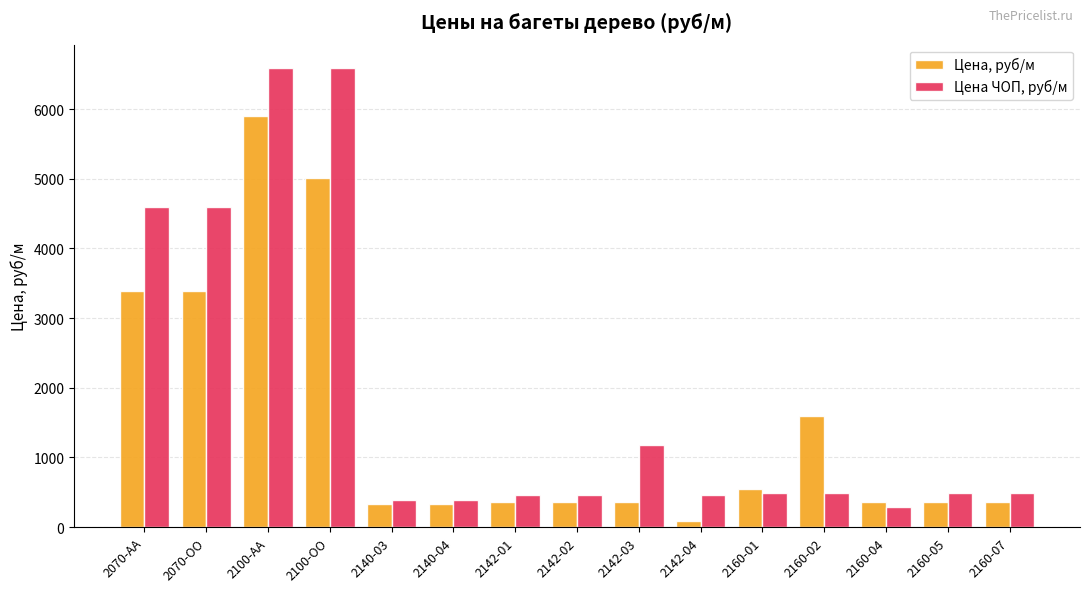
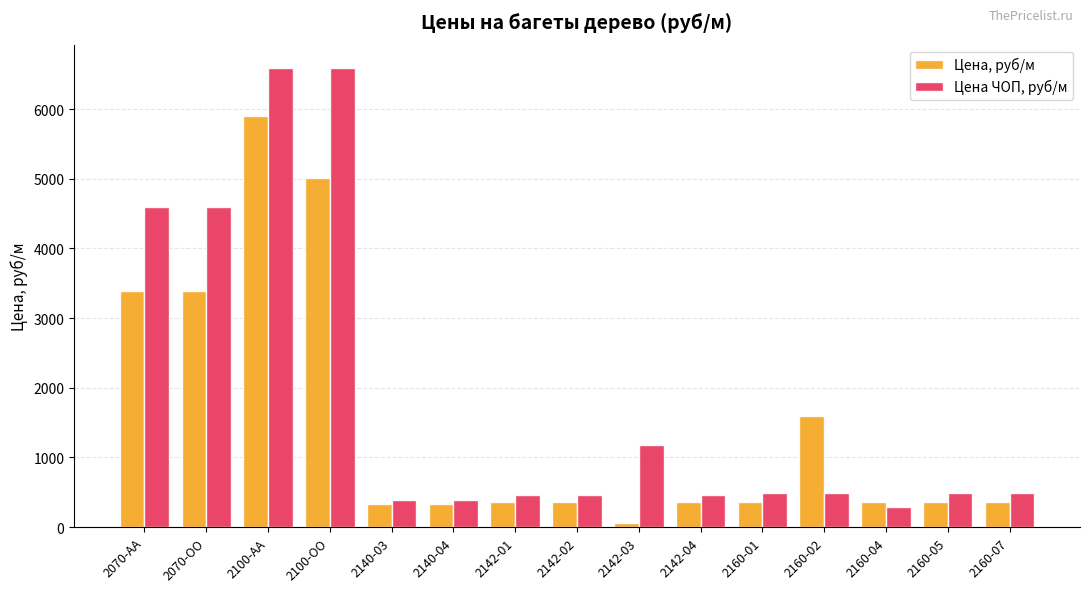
Цена, руб/м, 2142-03: 400 -> 100
Цена, руб/м, 2142-04: 100 -> 400
Цена, руб/м, 2160-01: 500 -> 400
